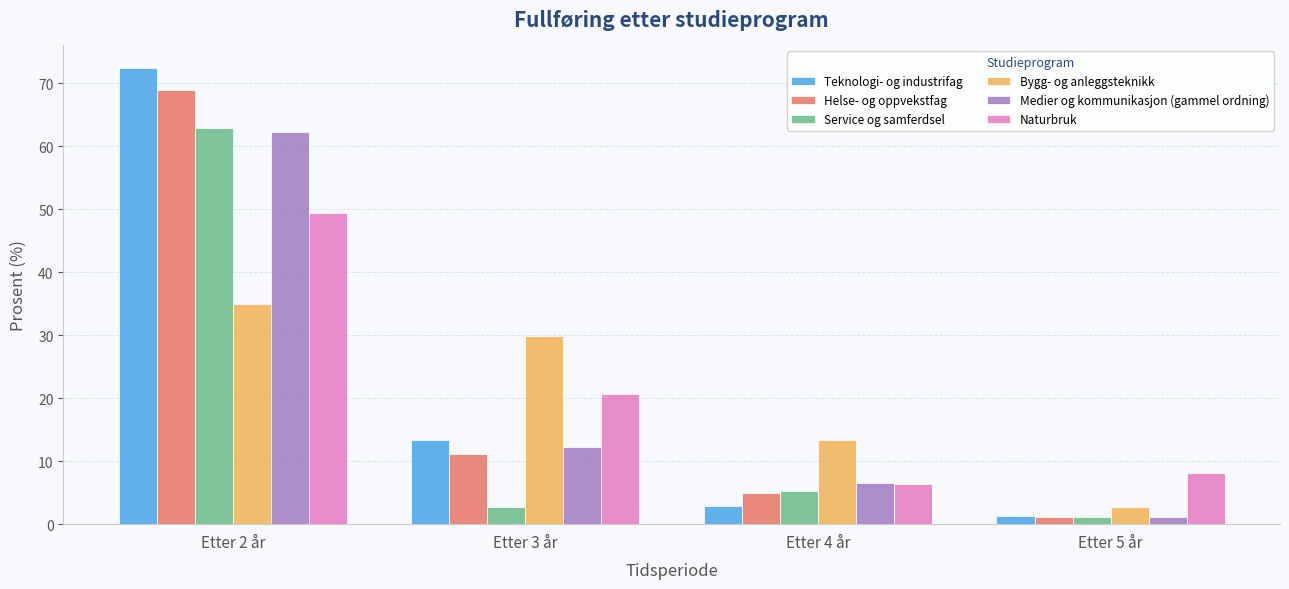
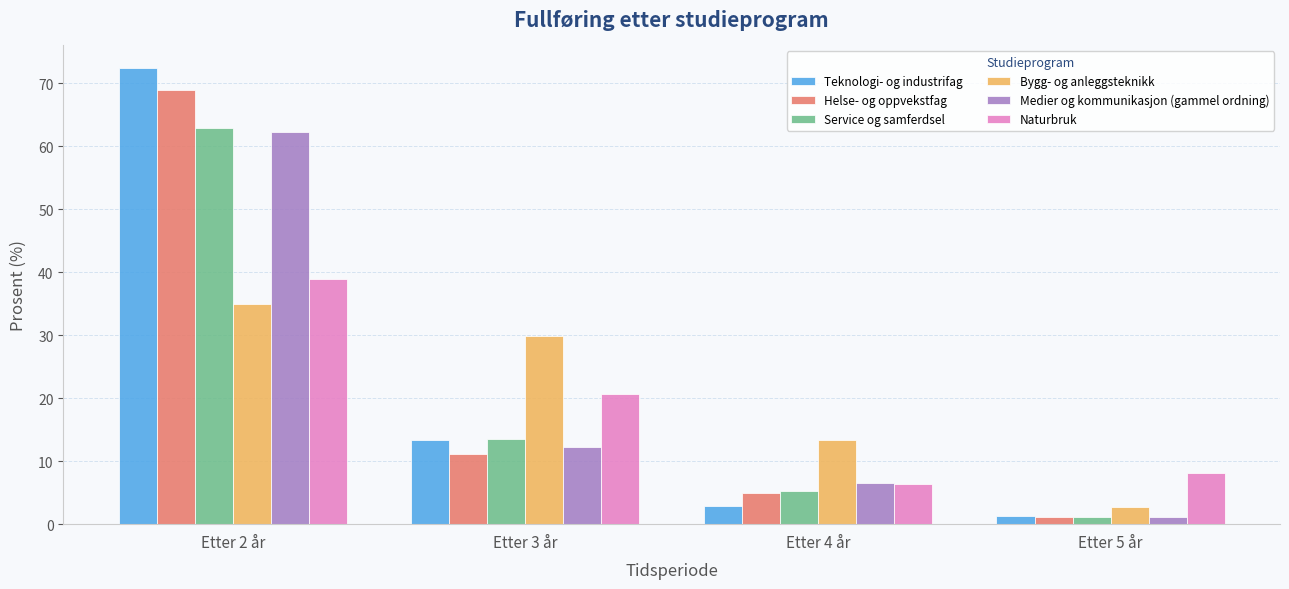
Naturbruk, Etter 2 år: 49 -> 39
Service og samferdsel, Etter 3 år: 3 -> 14
